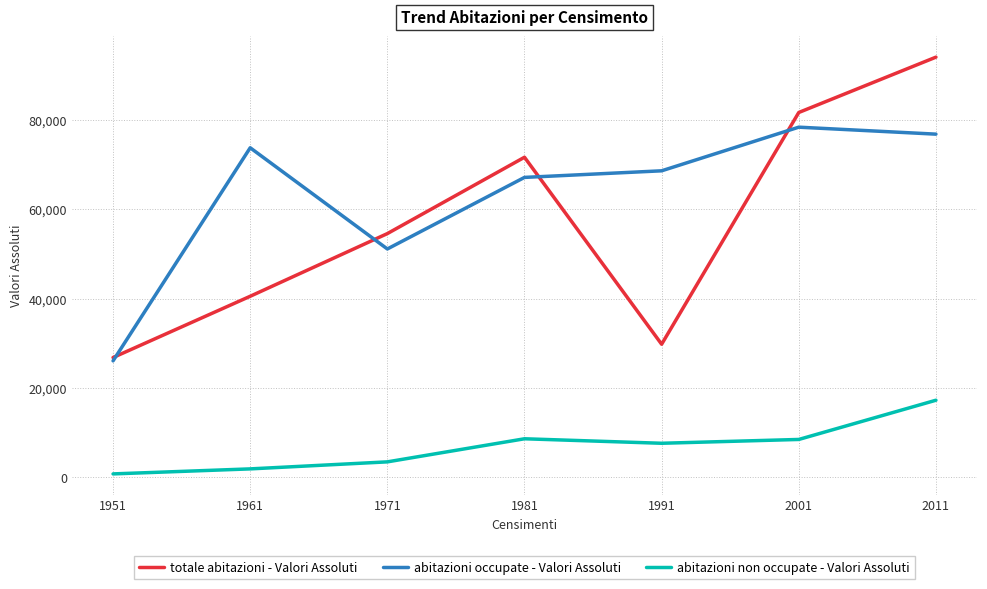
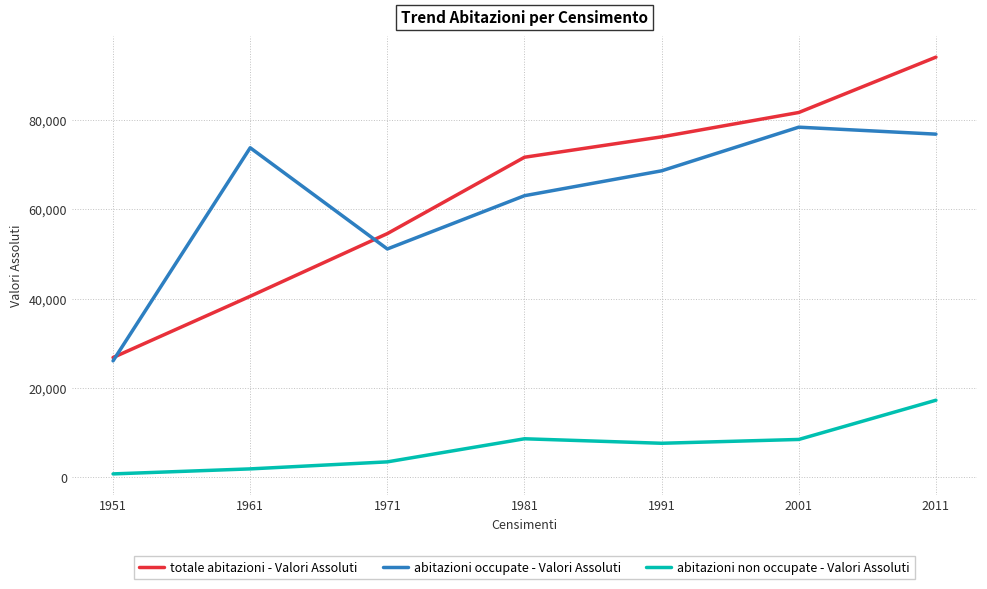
abitazioni occupate - Valori Assoluti, 1981: 67,000 -> 63,000
totale abitazioni - Valori Assoluti, 1991: 30,000 -> 76,000
